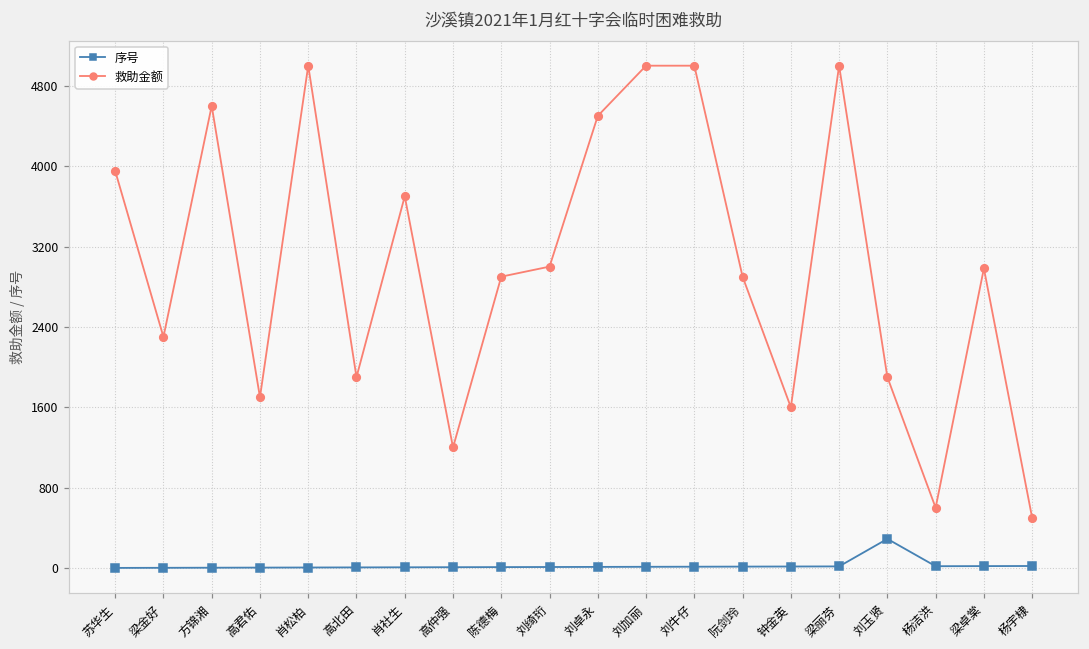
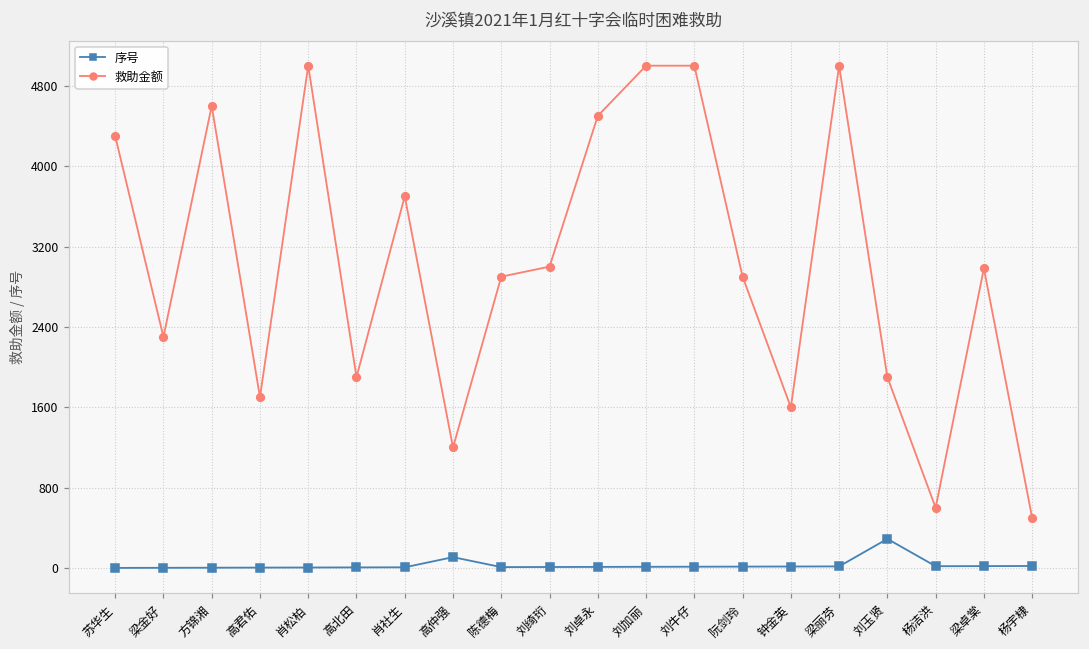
救助金额, 苏华生: 4000 -> 4300
序号, 高仲强: 0 -> 100
